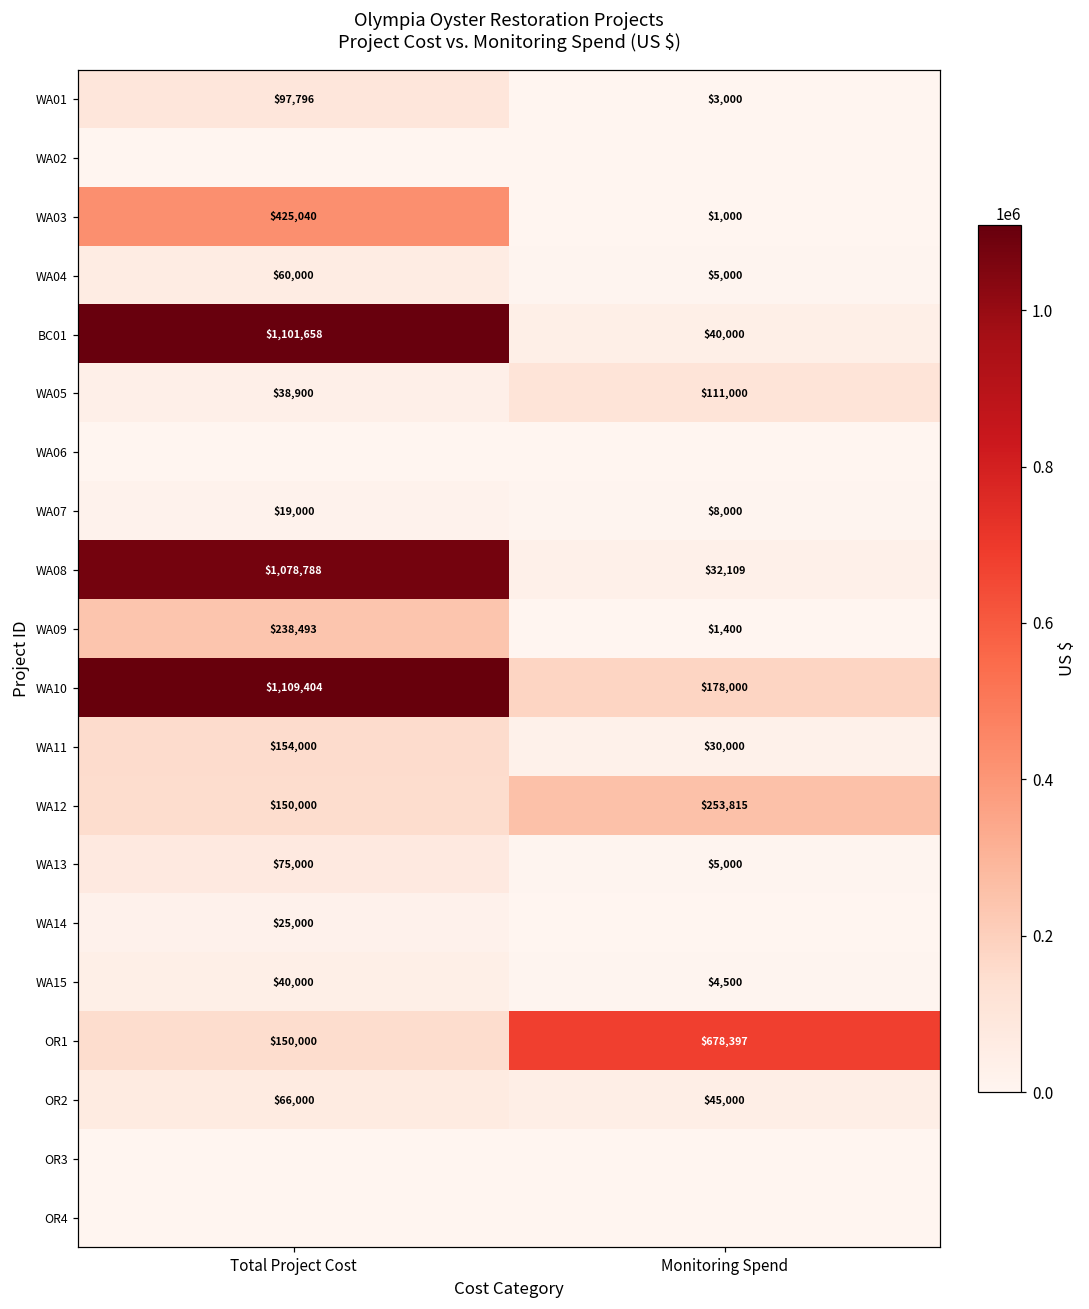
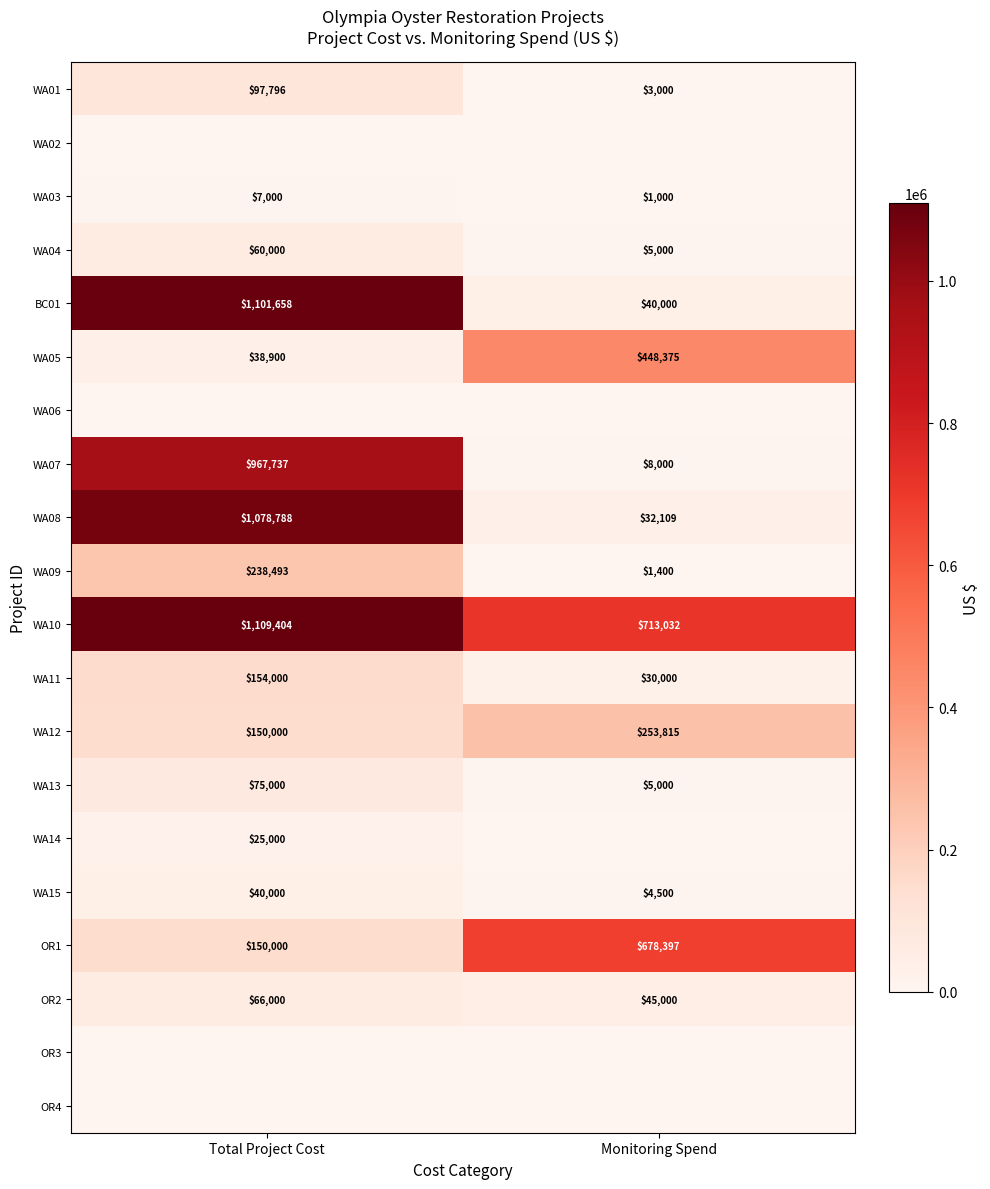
WA03, Total Project Cost: $425,040 -> $7,000
WA05, Monitoring Spend: $111,000 -> $448,375
WA07, Total Project Cost: $19,000 -> $967,737
WA10, Monitoring Spend: $178,000 -> $713,032
